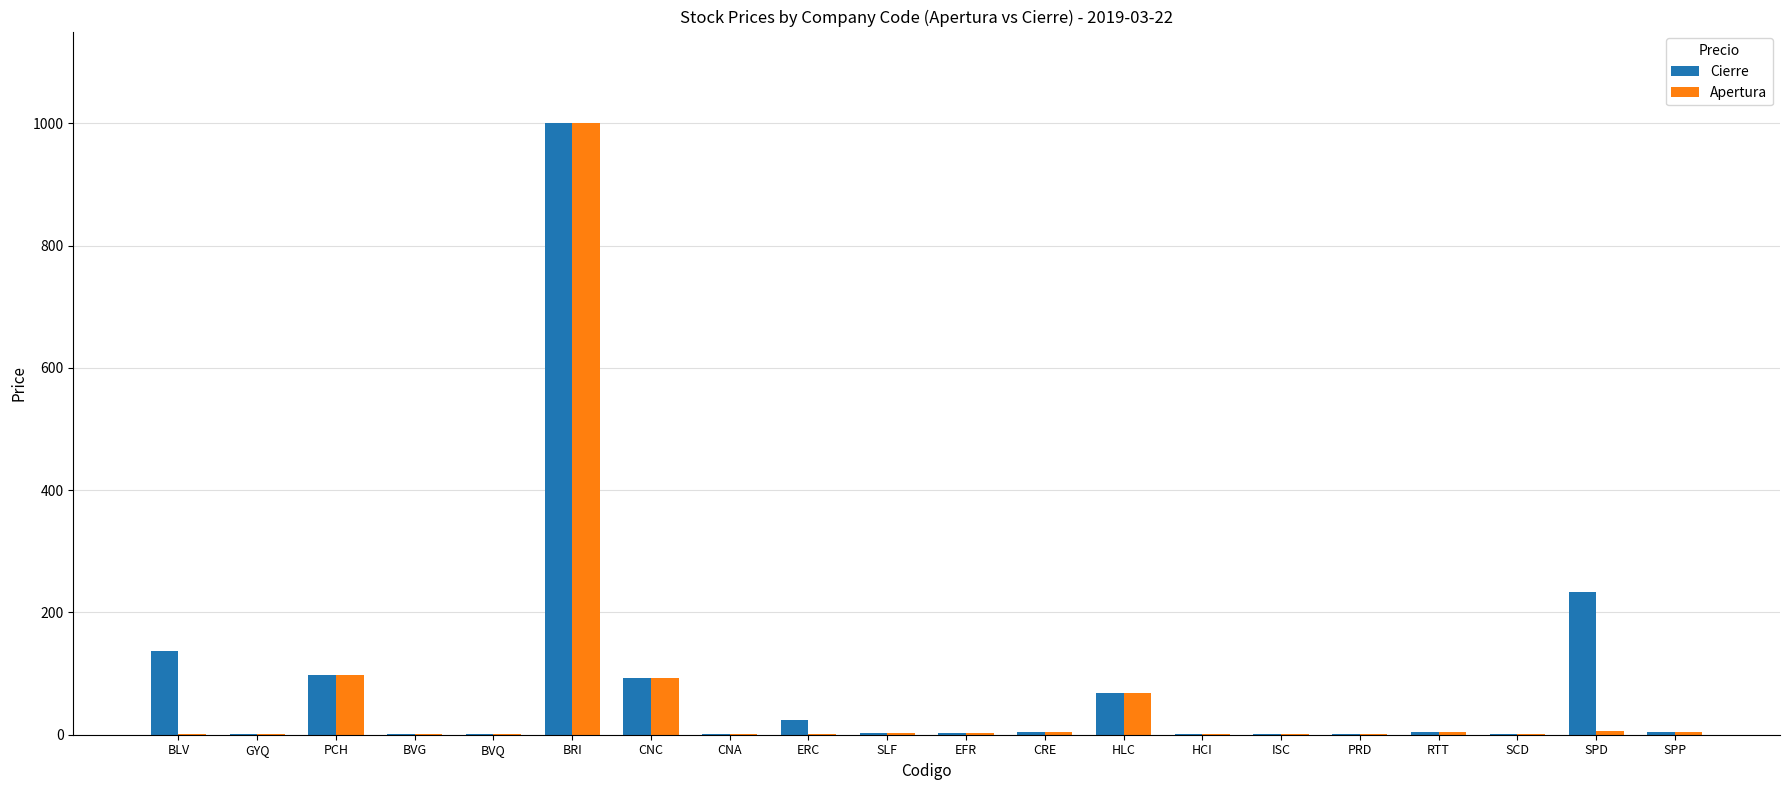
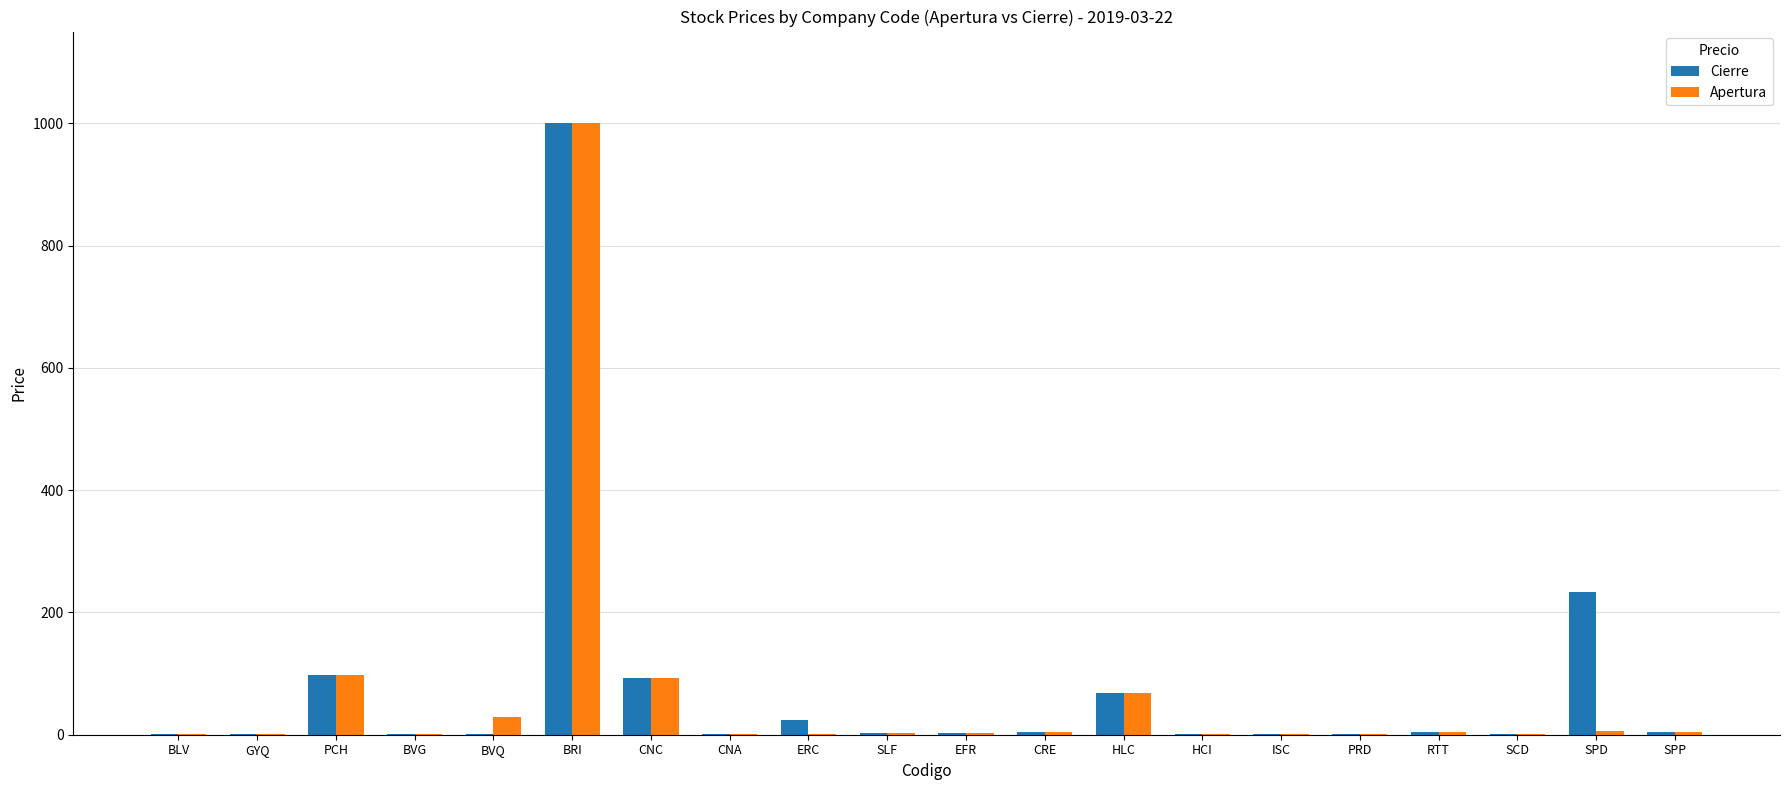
Cierre, BLV: 140 -> 0
Apertura, BVQ: 0 -> 30
